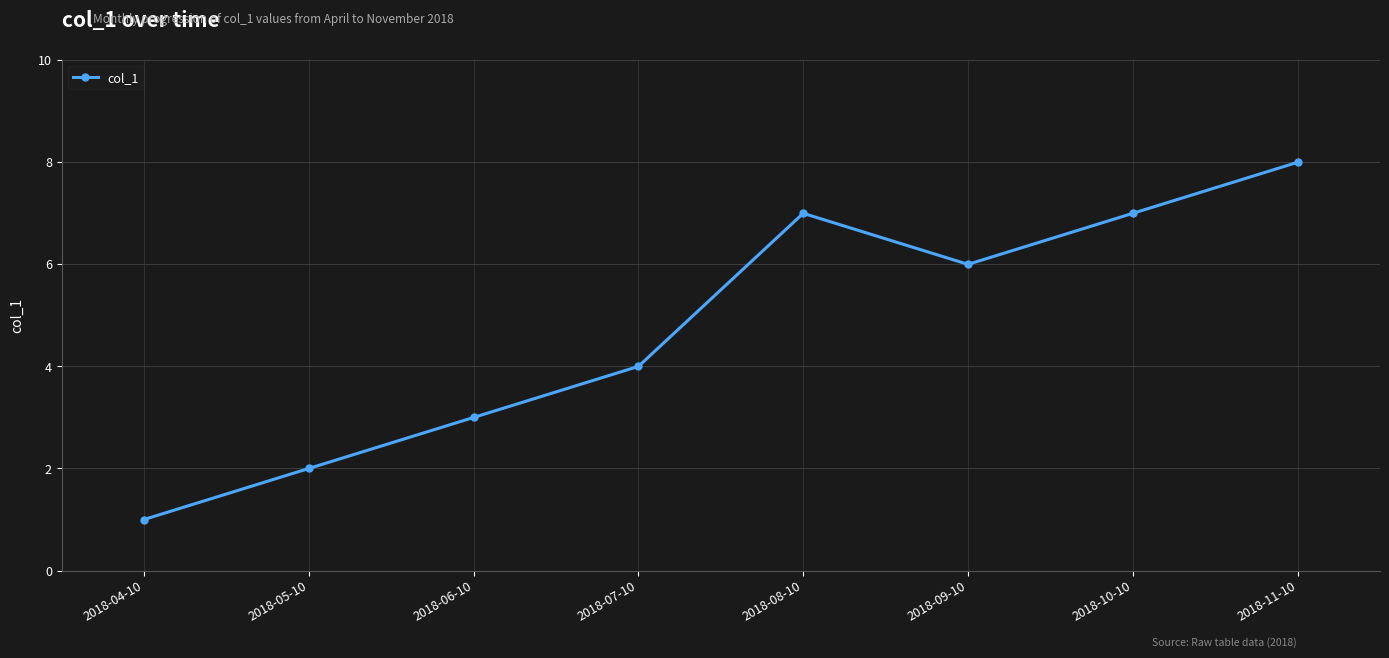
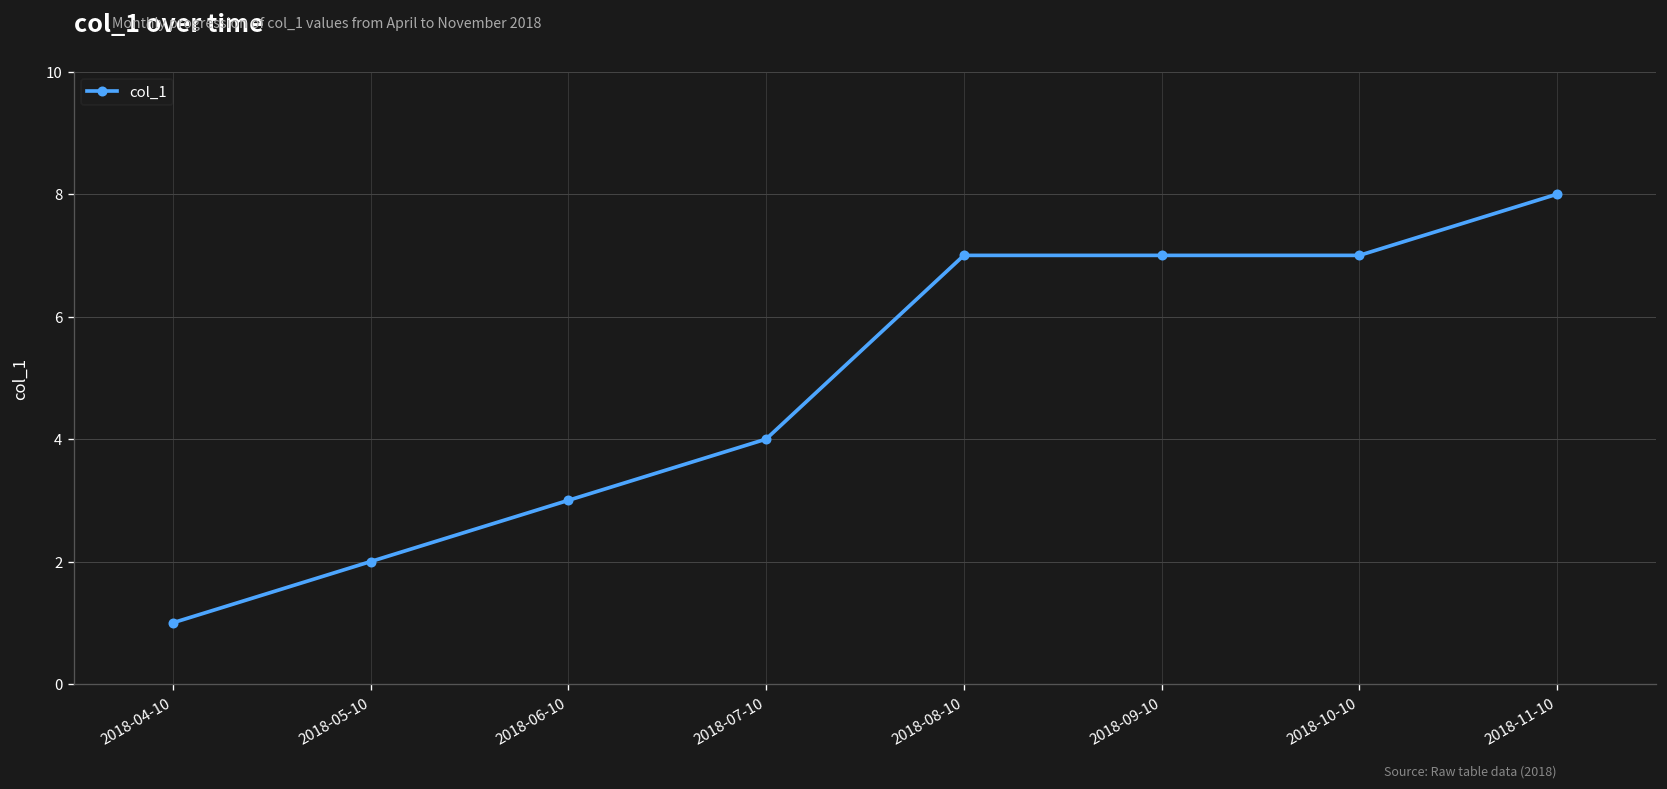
2018-09-10: 6 -> 7
